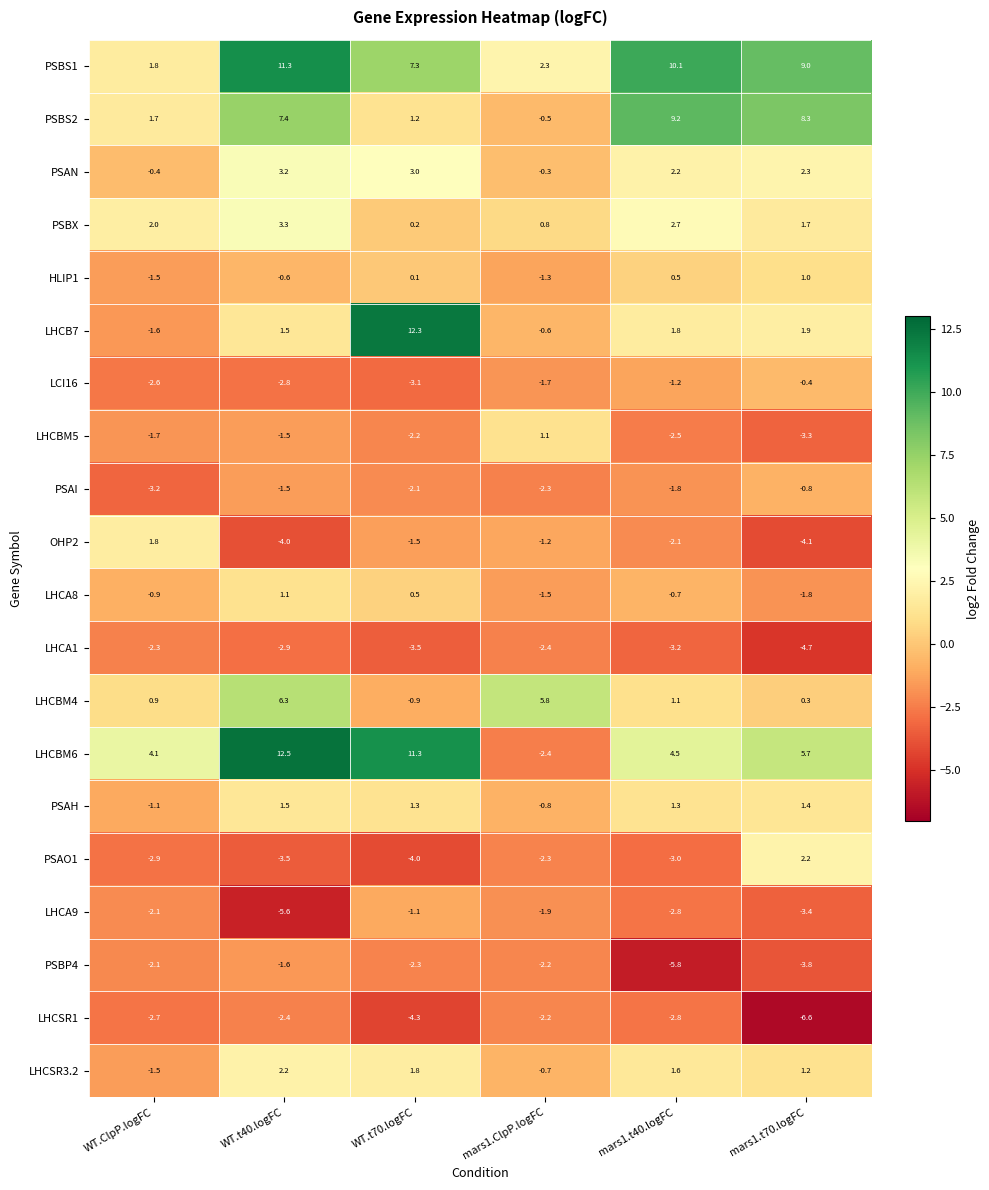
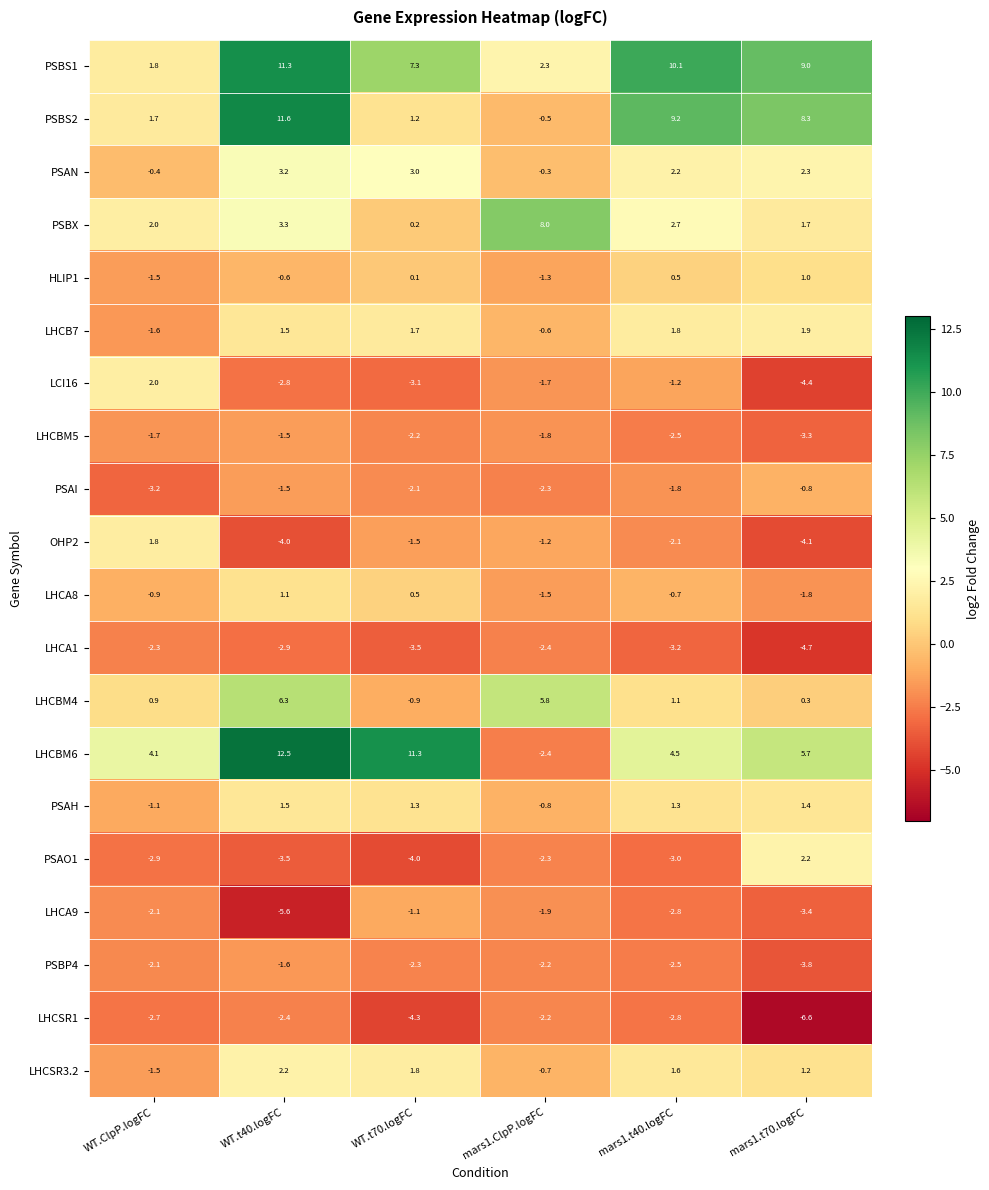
PSBS2, WT.t40.logFC: 7.4 -> 11.6
PSBX, mars1.ClpP.logFC: 0.8 -> 8.0
LHCB7, WT.t70.logFC: 12.3 -> 1.7
LCI16, WT.ClpP.logFC: -2.6 -> 2.0
LCI16, mars1.t70.logFC: -0.4 -> -4.4
LHCBM5, mars1.ClpP.logFC: 1.1 -> -1.8
PSBP4, mars1.t40.logFC: -5.8 -> -2.5
